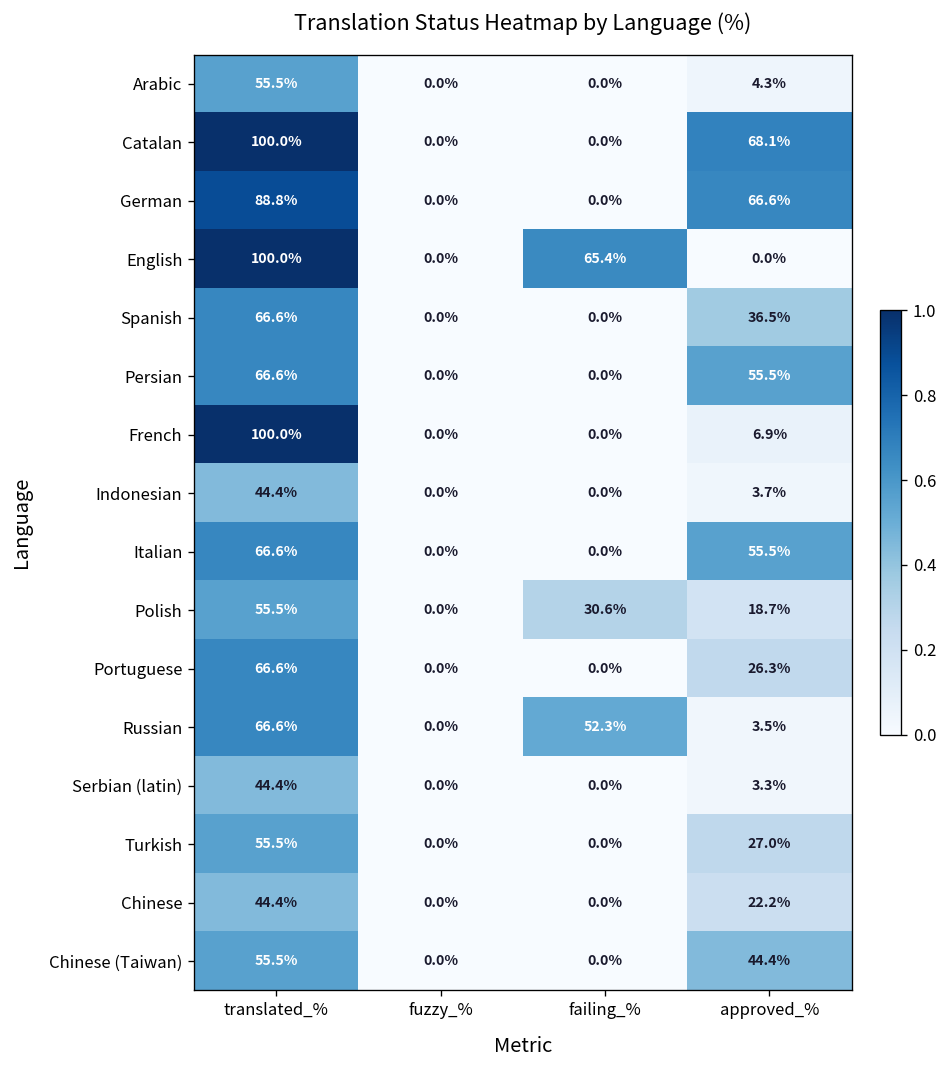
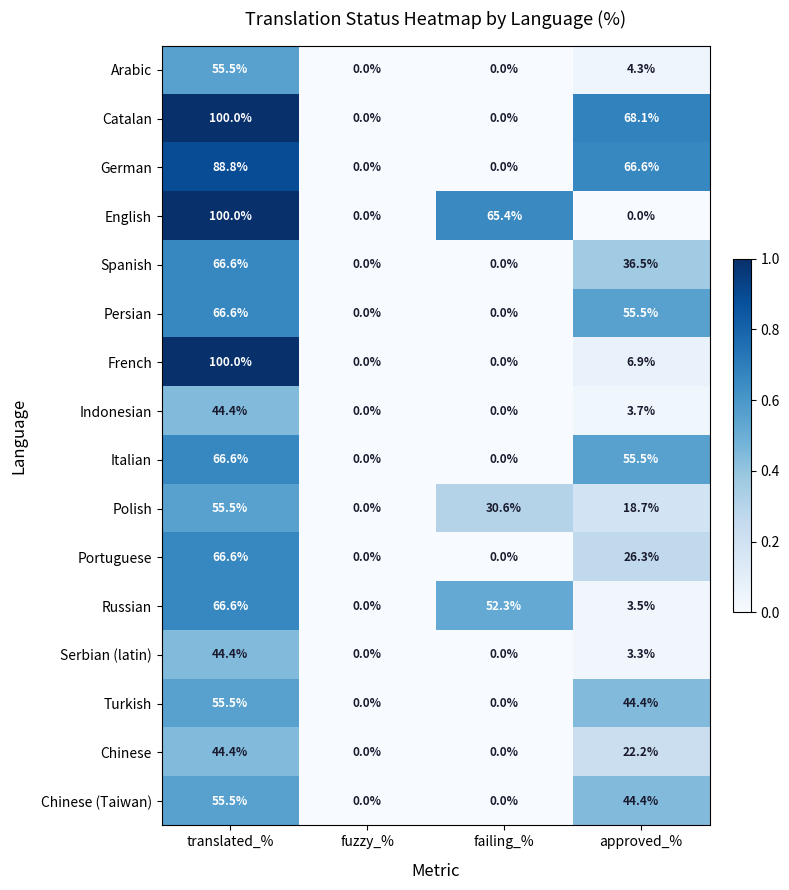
Turkish, approved_%: 27.0% -> 44.4%
